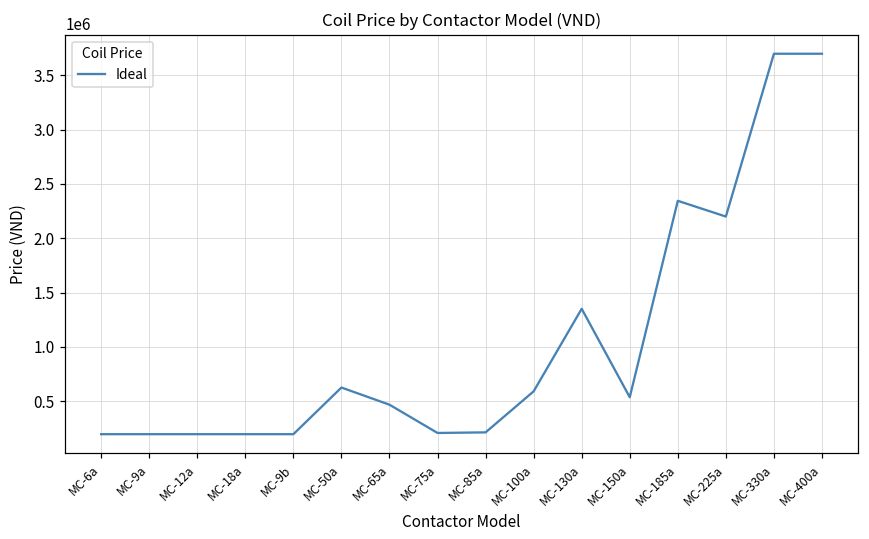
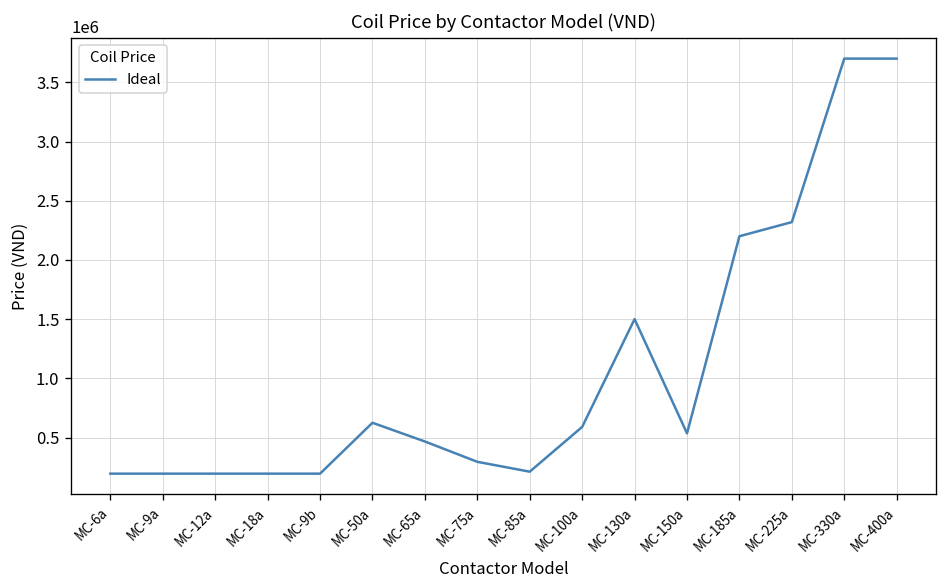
MC-75a: 200000 -> 300000
MC-130a: 1400000 -> 1500000
MC-185a: 2300000 -> 2200000
MC-225a: 2200000 -> 2300000
